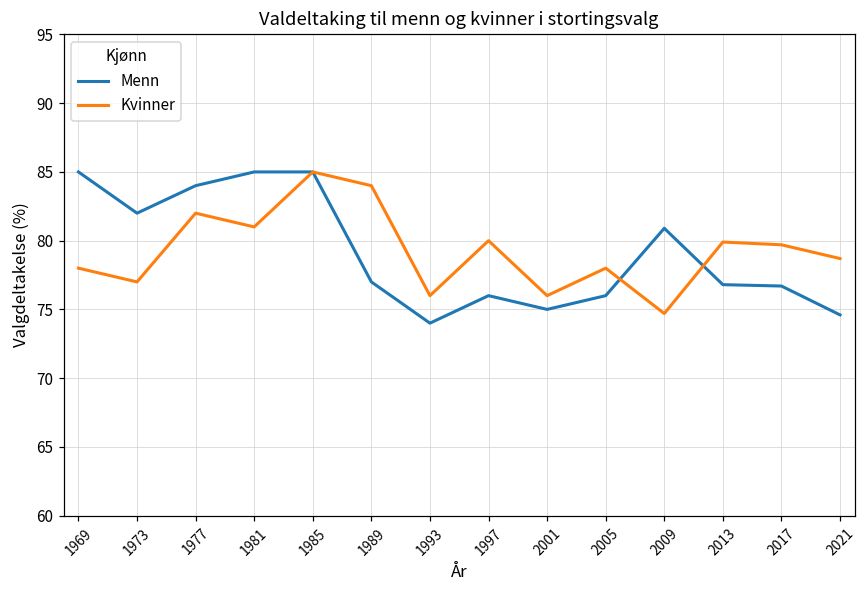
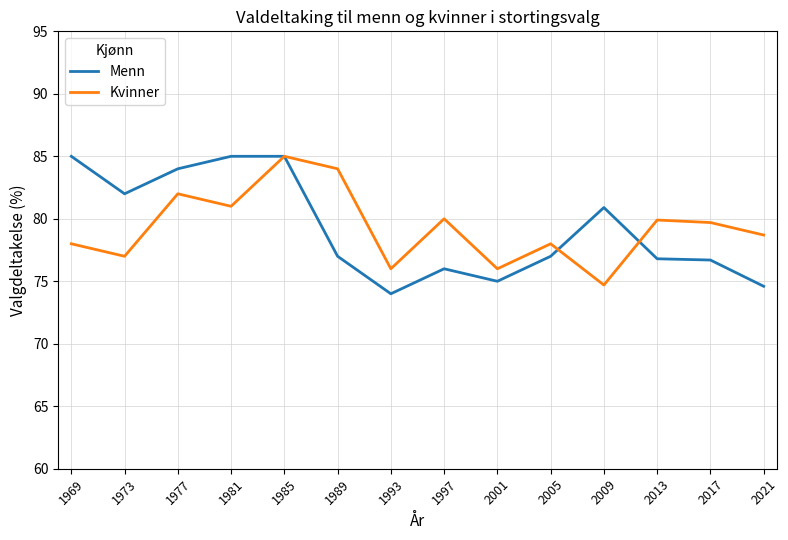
Menn, 2005: 76 -> 77
